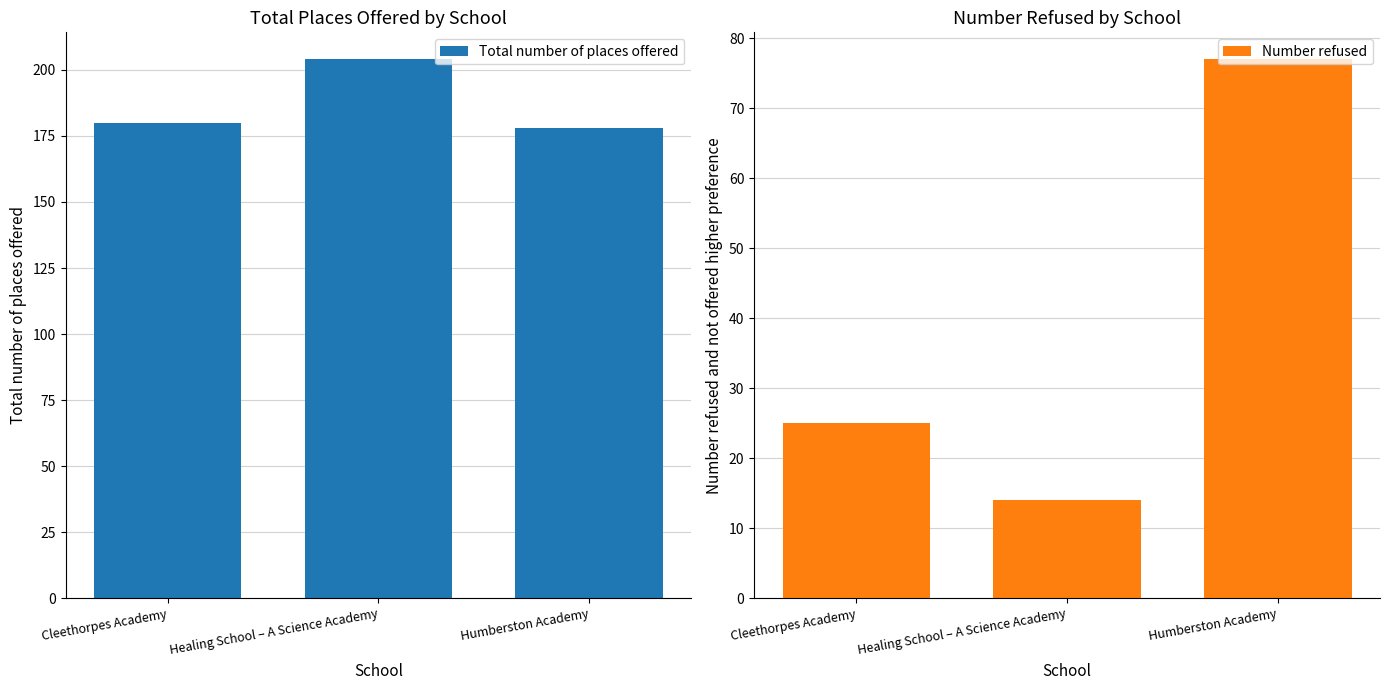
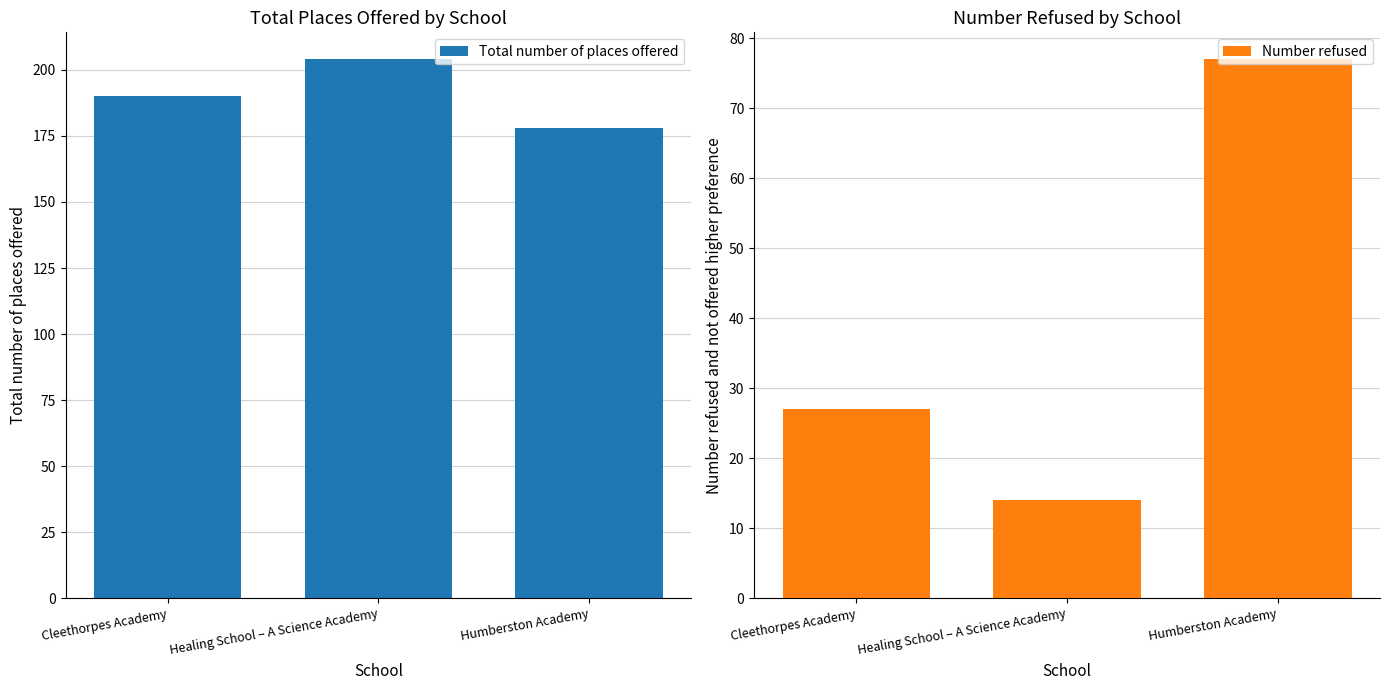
Total Places Offered by School, Cleethorpes Academy: 180 -> 190
Number Refused by School, Cleethorpes Academy: 25 -> 27
